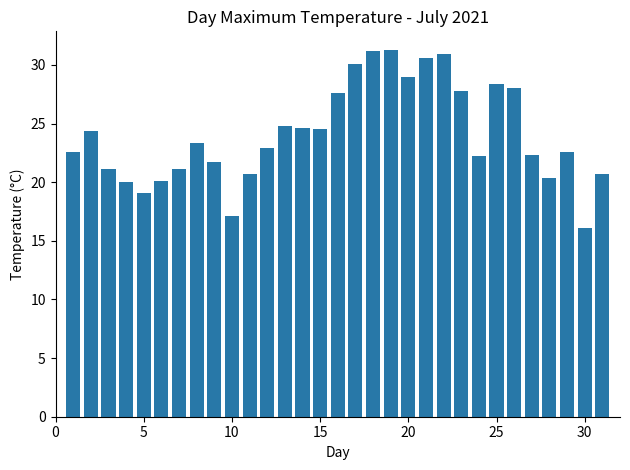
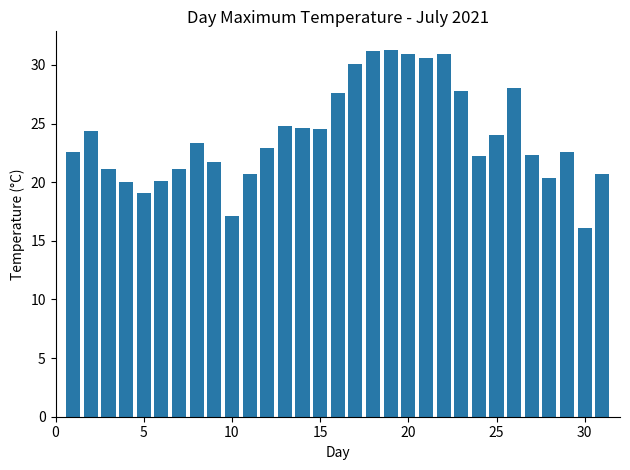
20: 29.0 -> 30.9
25: 28.4 -> 24.0
